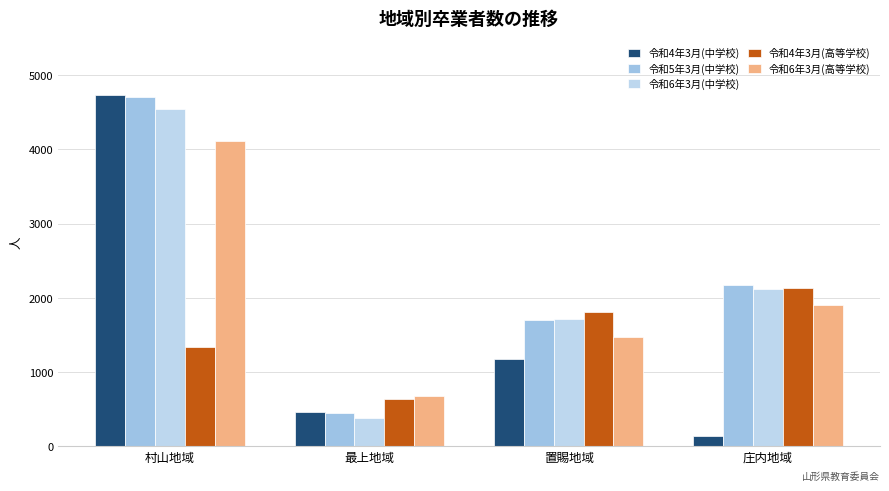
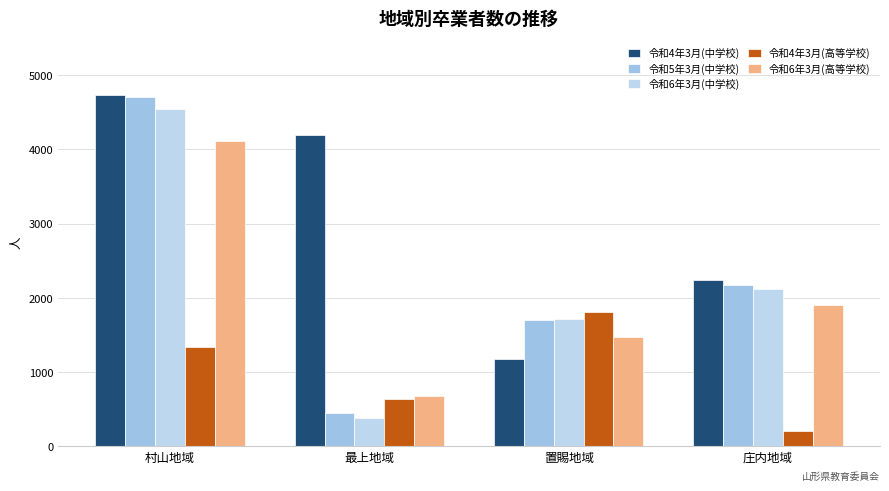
令和4年3月(中学校), 最上地域: 500 -> 4200
令和4年3月(中学校), 庄内地域: 100 -> 2200
令和4年3月(高等学校), 庄内地域: 2100 -> 200
